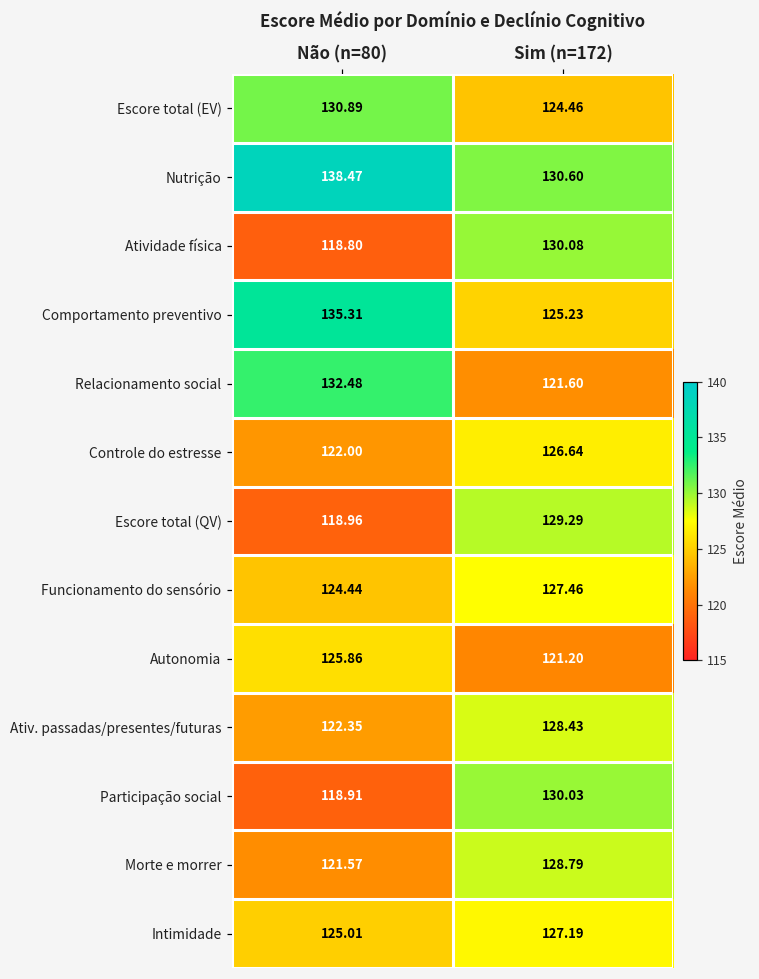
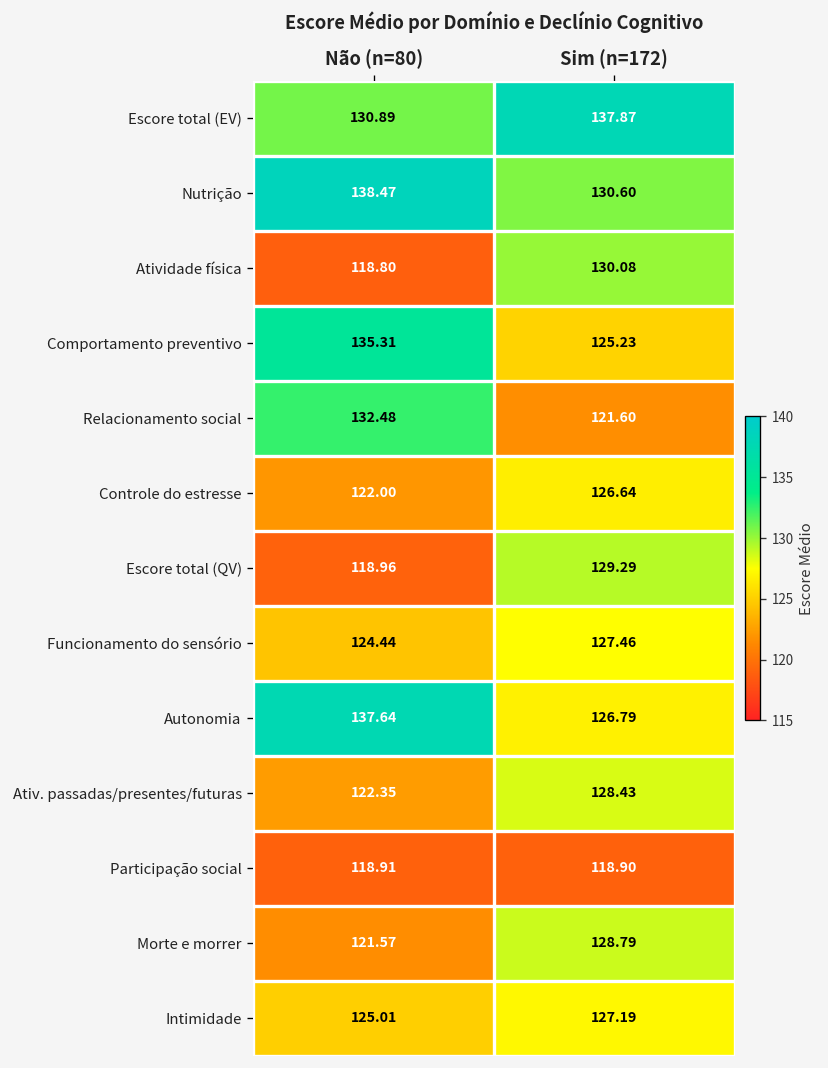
Escore total (EV), Sim (n=172): 124.46 -> 137.87
Autonomia, Não (n=80): 125.86 -> 137.64
Autonomia, Sim (n=172): 121.20 -> 126.79
Participação social, Sim (n=172): 130.03 -> 118.90
